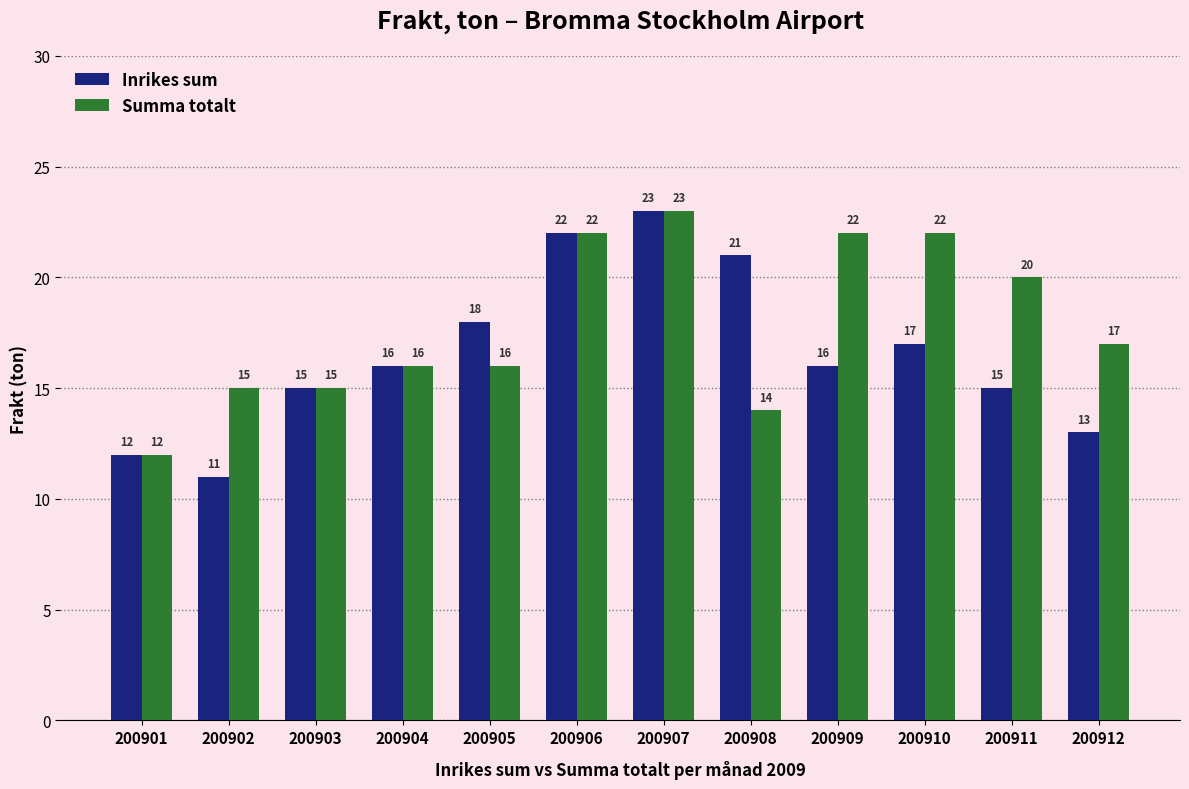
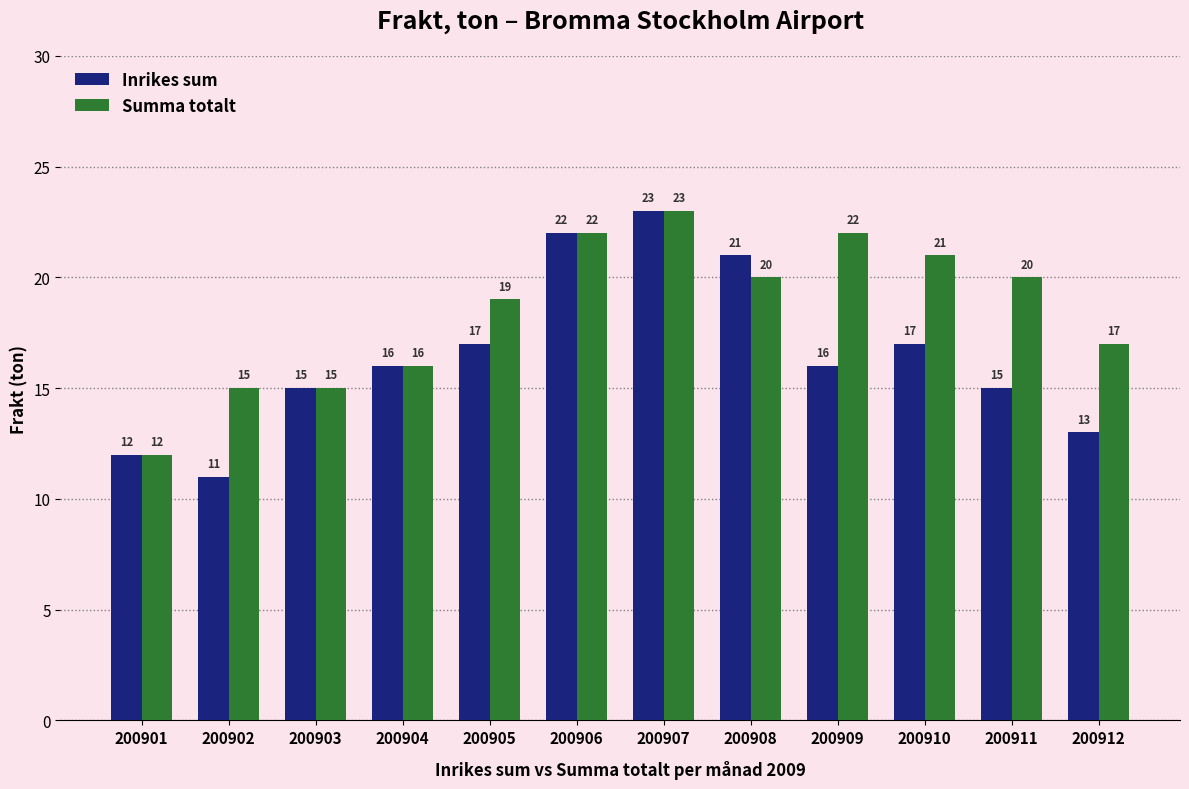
Inrikes sum, 200905: 18 -> 17
Summa totalt, 200905: 16 -> 19
Summa totalt, 200908: 14 -> 20
Summa totalt, 200910: 22 -> 21
